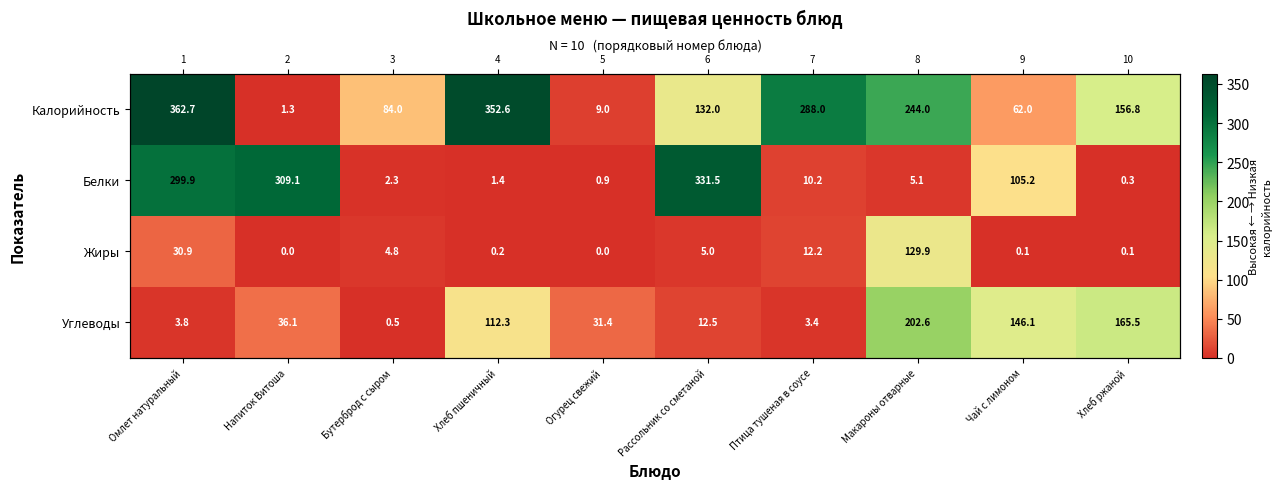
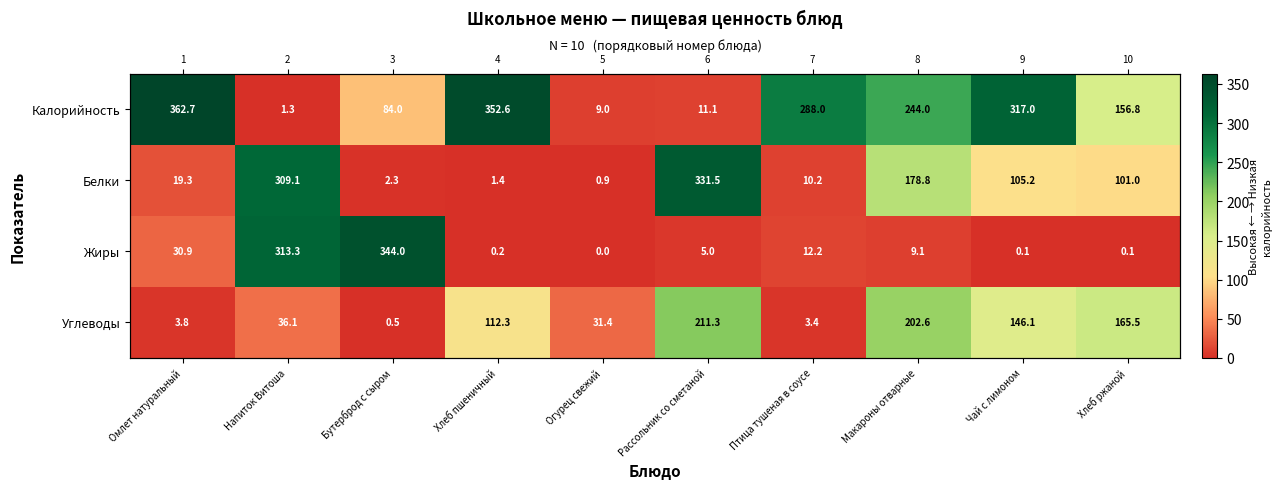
Калорийность, Рассольник со сметаной: 132.0 -> 11.1
Калорийность, Чай с лимоном: 62.0 -> 317.0
Белки, Омлет натуральный: 299.9 -> 19.3
Белки, Макароны отварные: 5.1 -> 178.8
Белки, Хлеб ржаной: 0.3 -> 101.0
Жиры, Напиток Витоша: 0.0 -> 313.3
Жиры, Бутерброд с сыром: 4.8 -> 344.0
Жиры, Макароны отварные: 129.9 -> 9.1
Углеводы, Рассольник со сметаной: 12.5 -> 211.3
